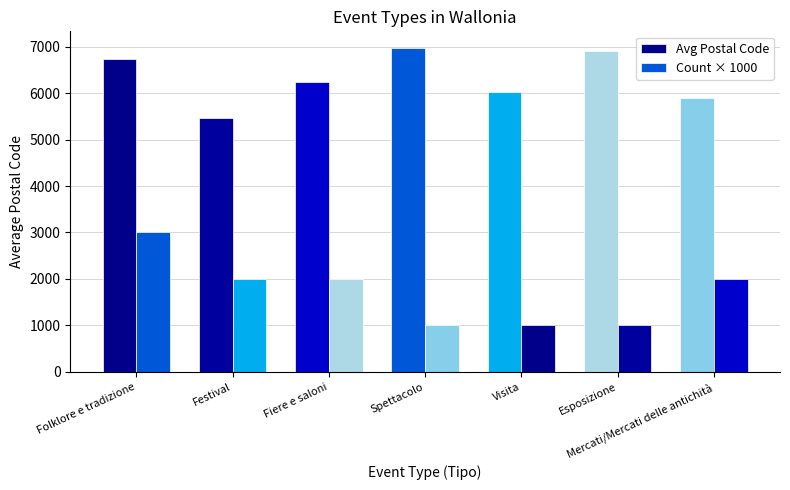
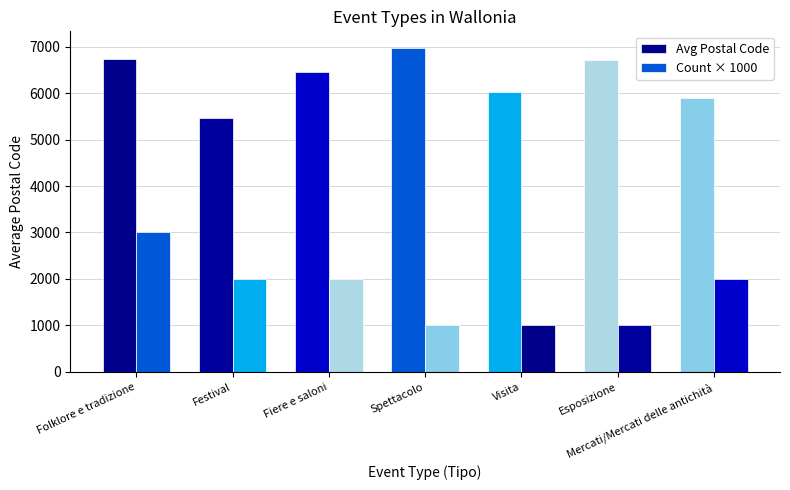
Avg Postal Code, Fiere e saloni: 6200 -> 6500
Avg Postal Code, Esposizione: 6900 -> 6700
